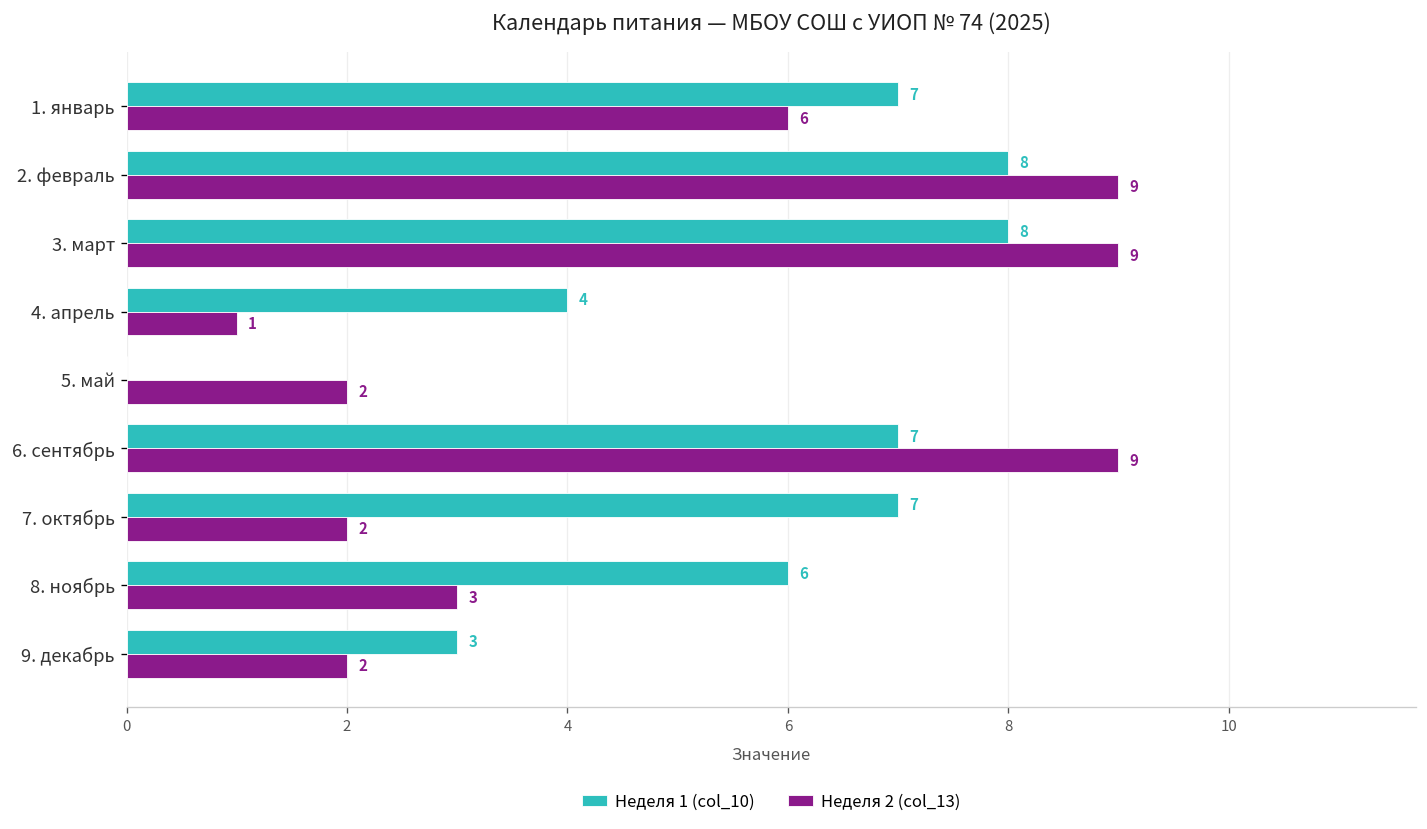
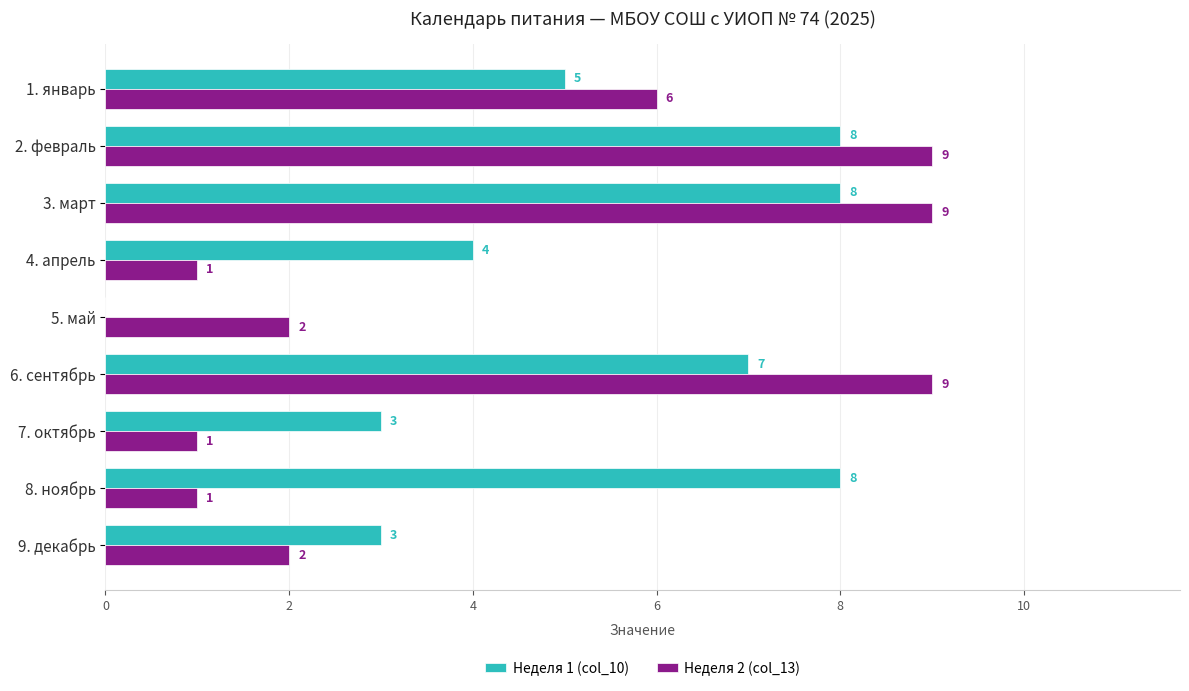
Неделя 1 (col_10), 1. январь: 7 -> 5
Неделя 1 (col_10), 7. октябрь: 7 -> 3
Неделя 2 (col_13), 7. октябрь: 2 -> 1
Неделя 1 (col_10), 8. ноябрь: 6 -> 8
Неделя 2 (col_13), 8. ноябрь: 3 -> 1
